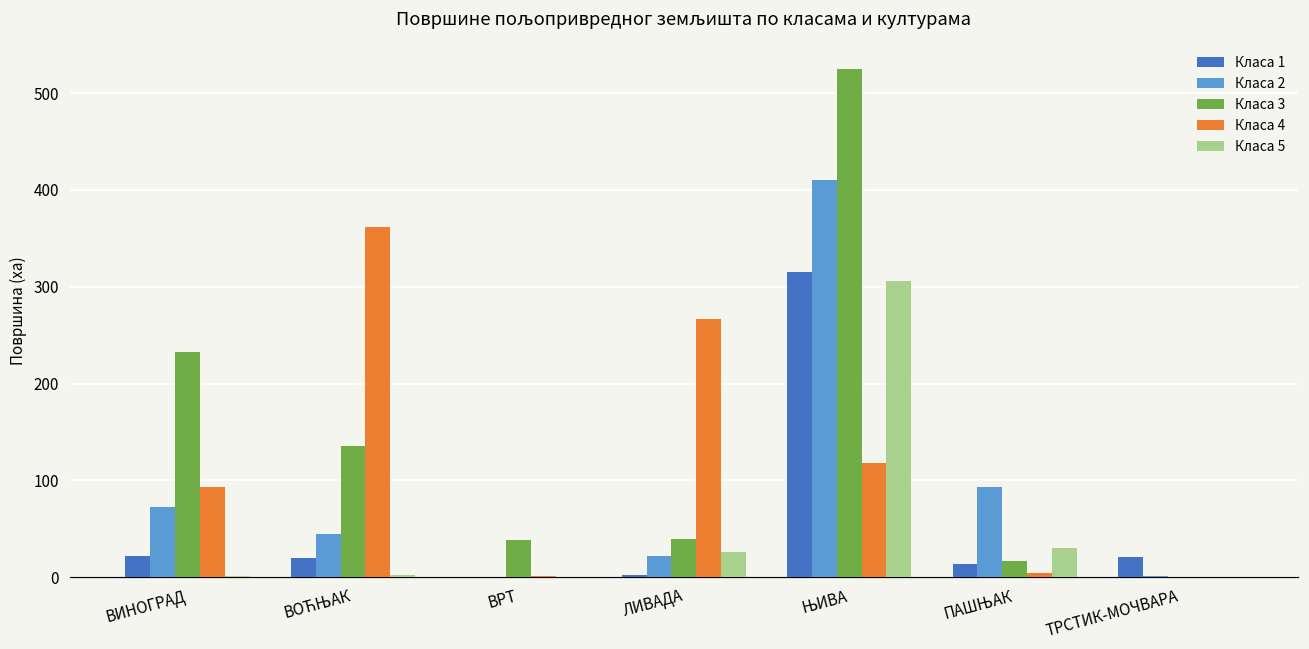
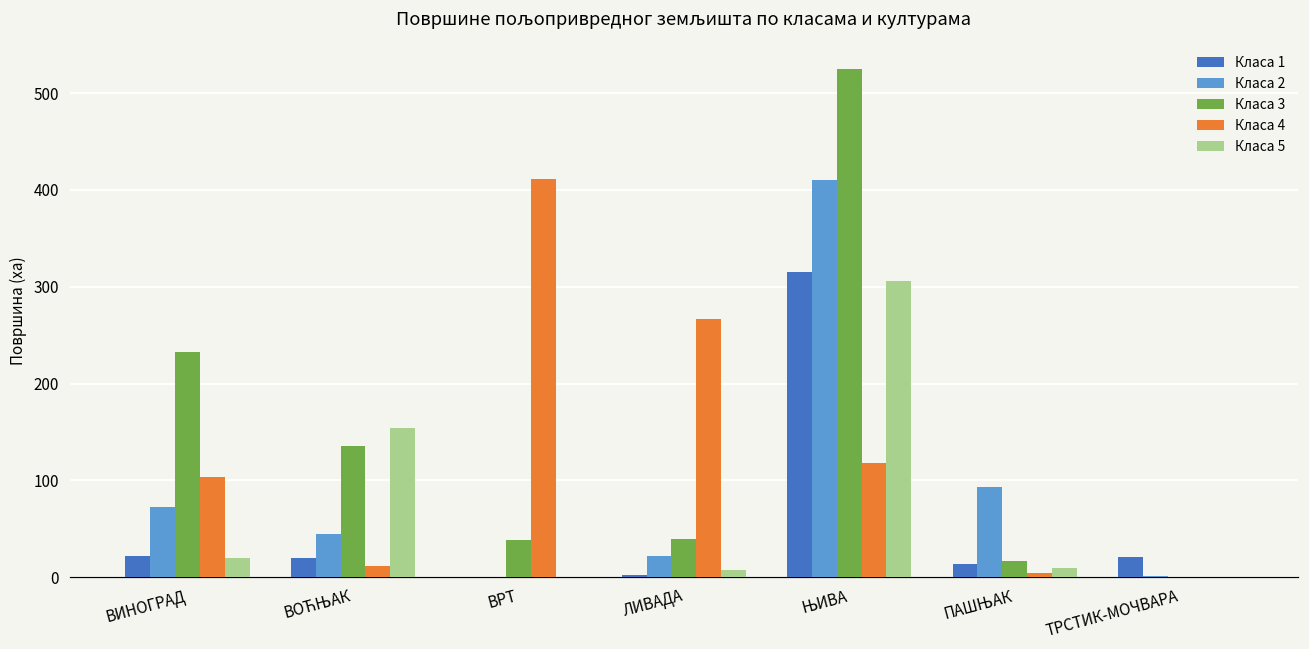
Класа 4, ВИНОГРАД: 90 -> 100
Класа 5, ВИНОГРАД: 0 -> 20
Класа 4, ВОЋЊАК: 360 -> 10
Класа 5, ВОЋЊАК: 0 -> 150
Класа 4, ВРТ: 0 -> 410
Класа 5, ЛИВАДА: 30 -> 10
Класа 5, ПАШЊАК: 30 -> 10
